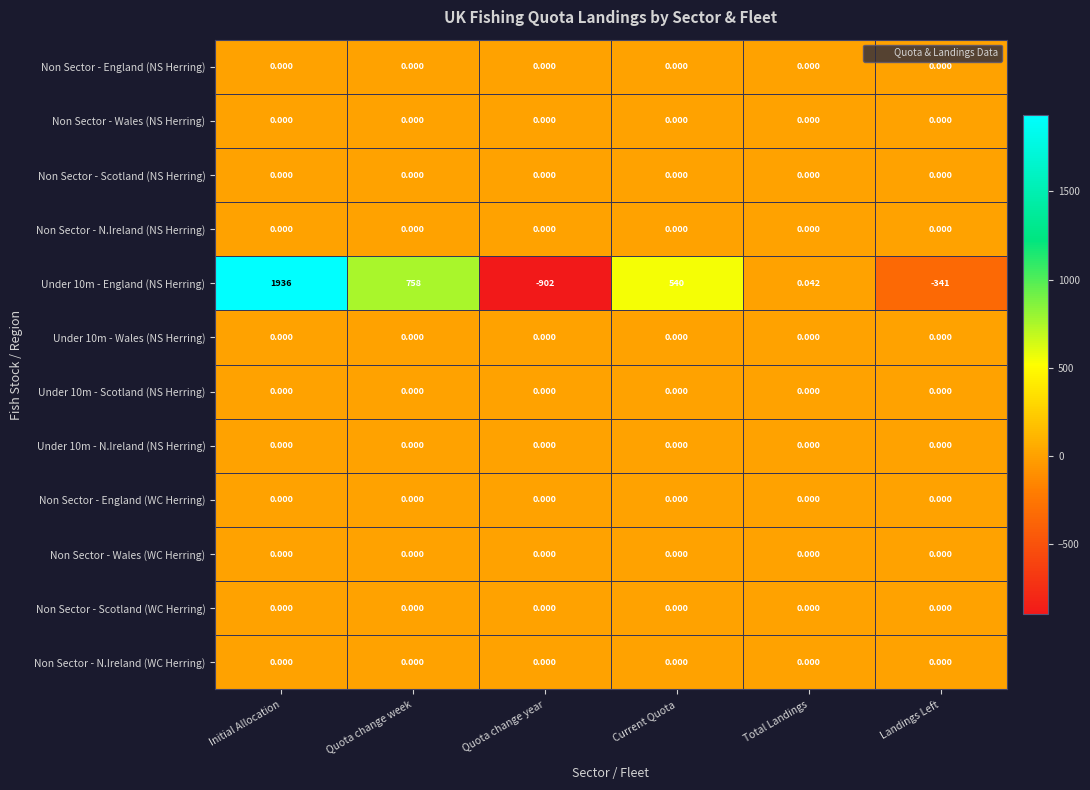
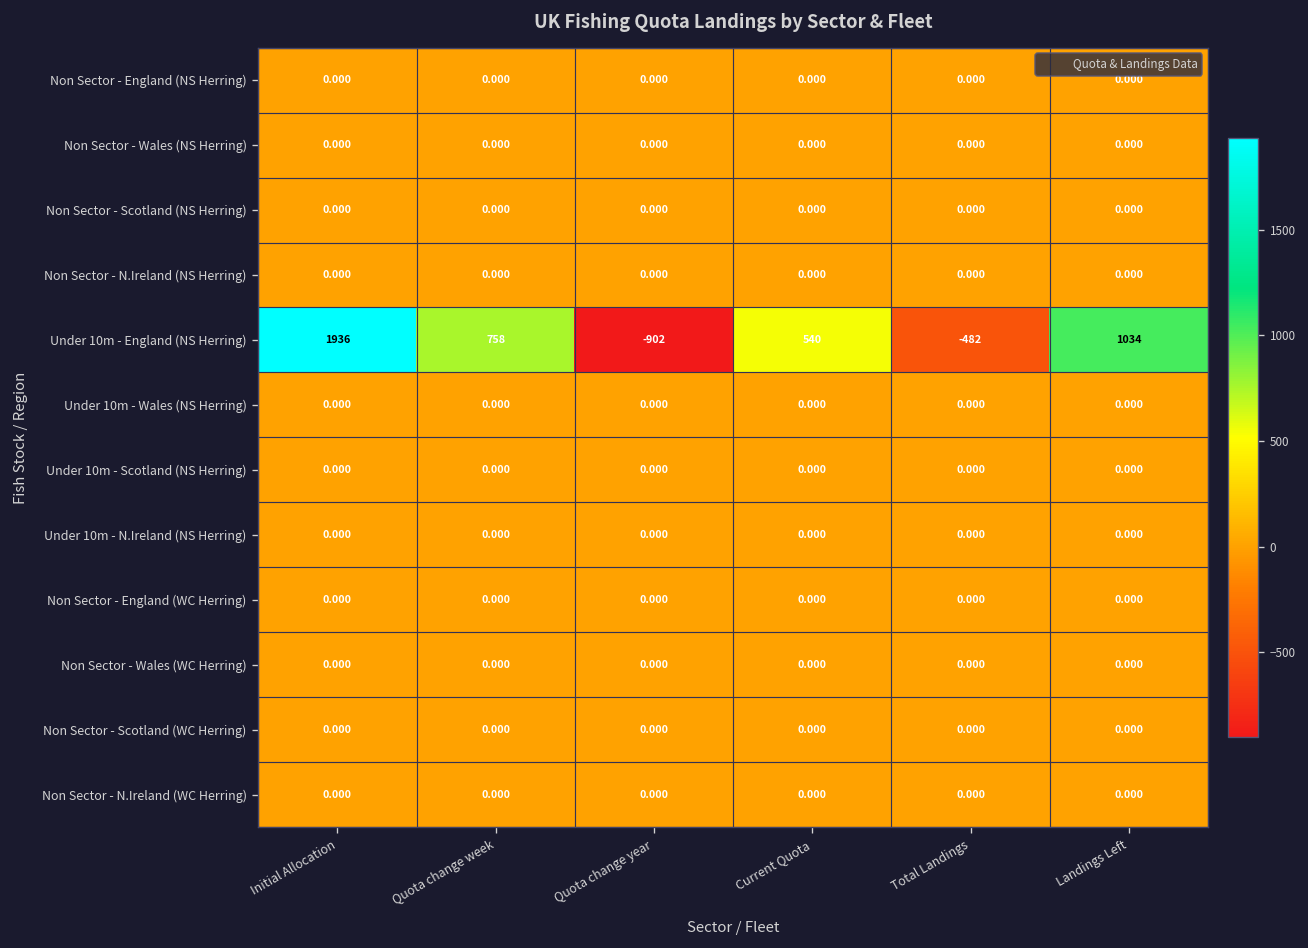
Under 10m - England (NS Herring), Total Landings: 0.042 -> -482
Under 10m - England (NS Herring), Landings Left: -341 -> 1034
